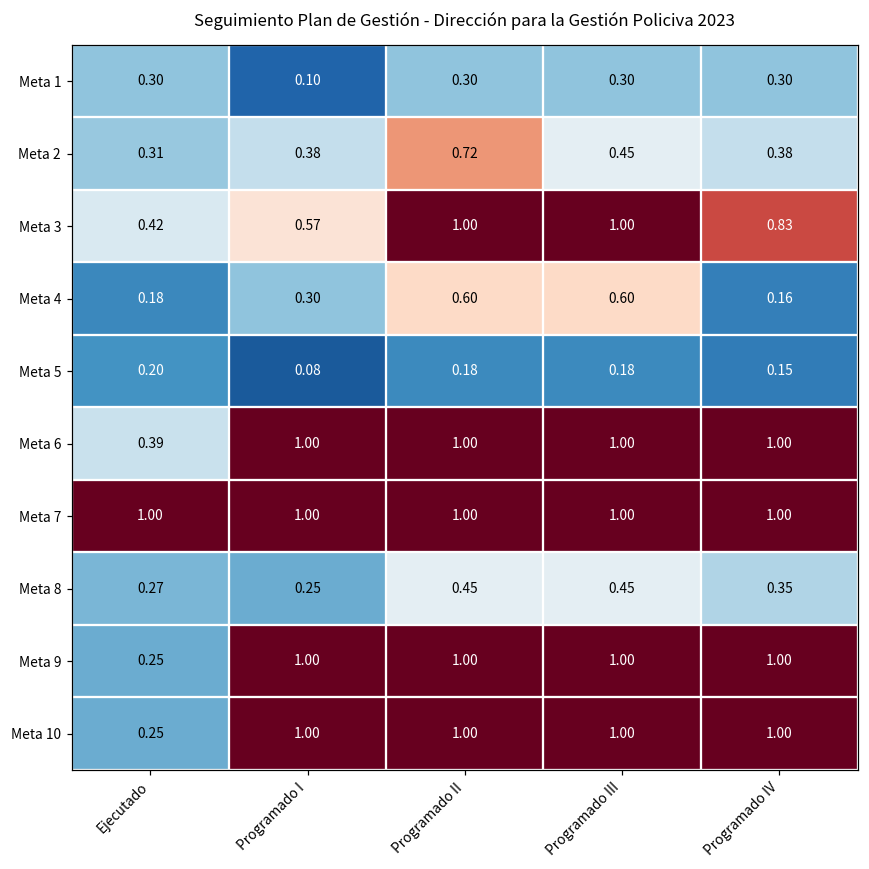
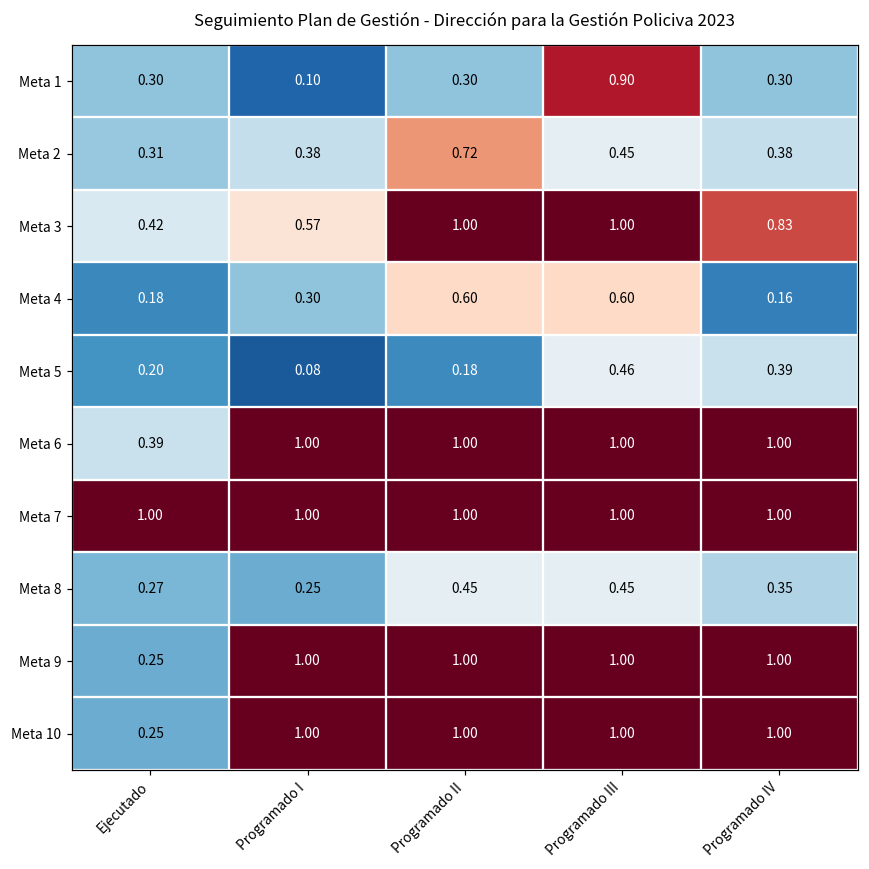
Meta 1, Programado III: 0.30 -> 0.90
Meta 5, Programado III: 0.18 -> 0.46
Meta 5, Programado IV: 0.15 -> 0.39
